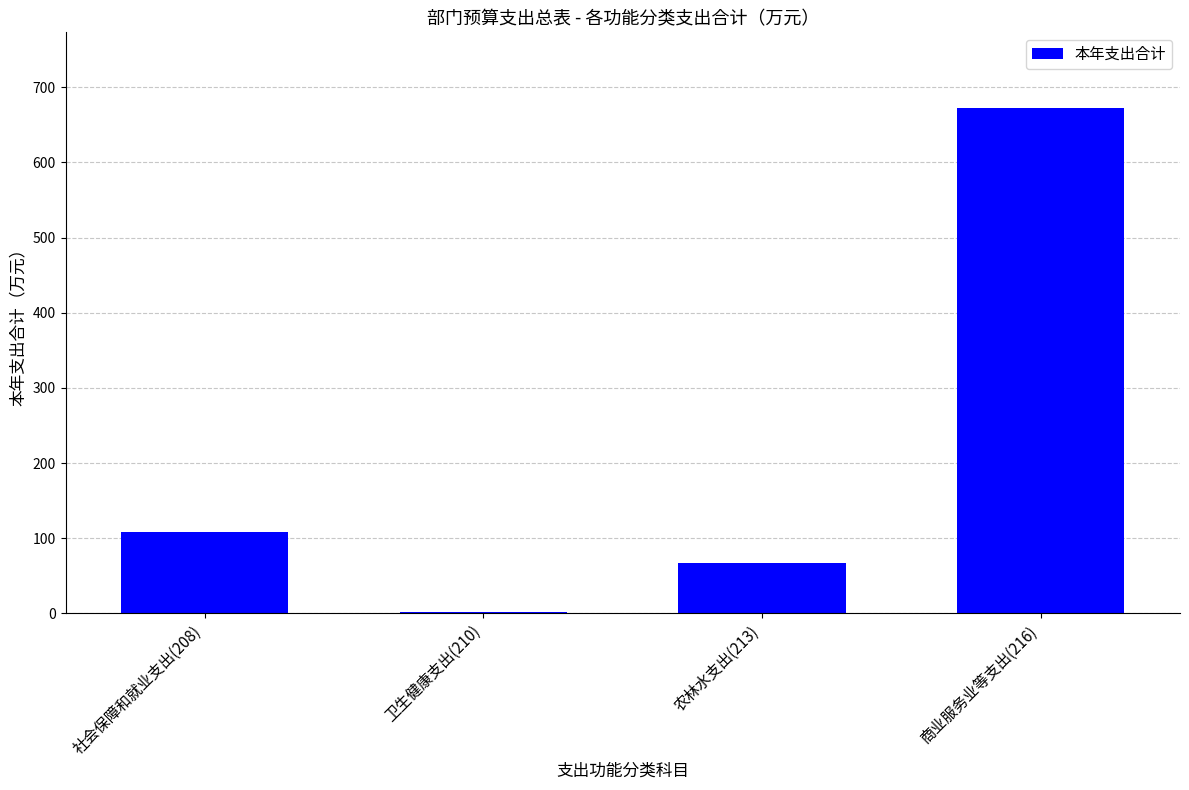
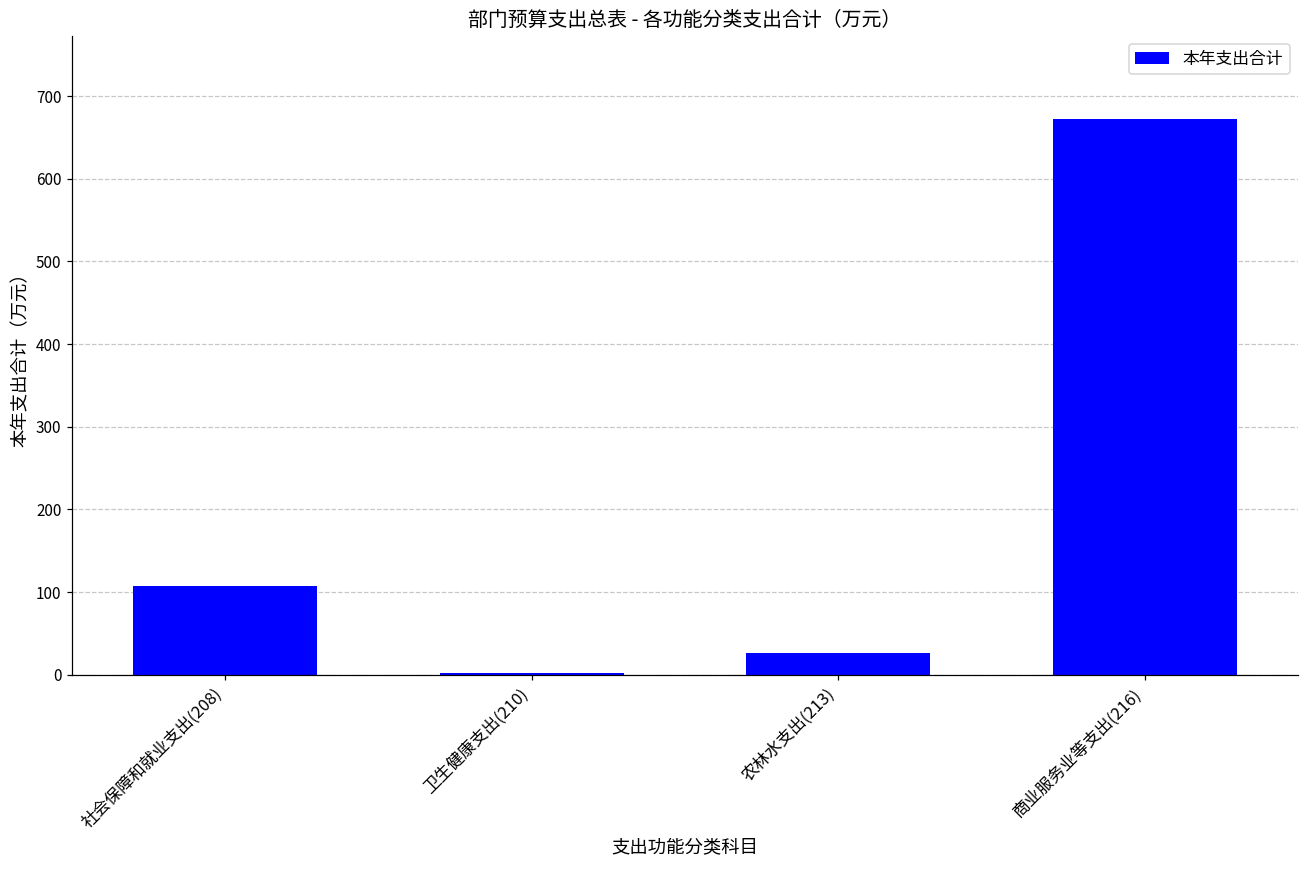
农林水支出(213): 70 -> 30
